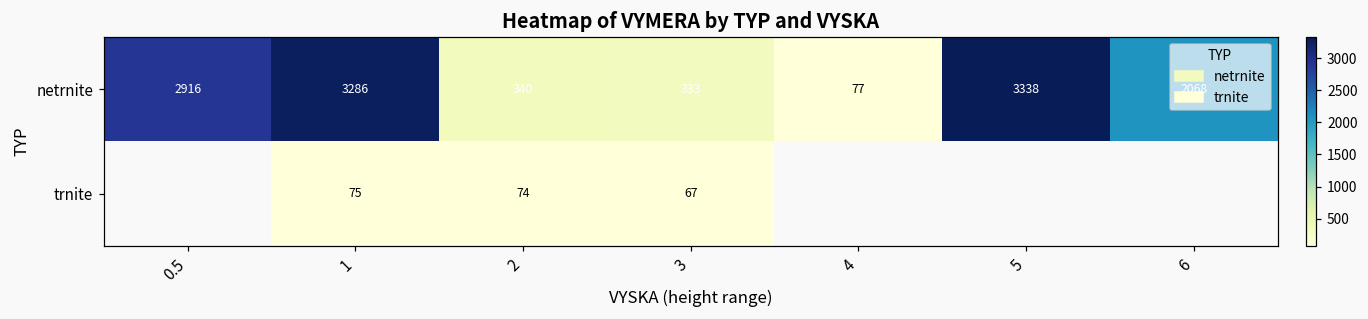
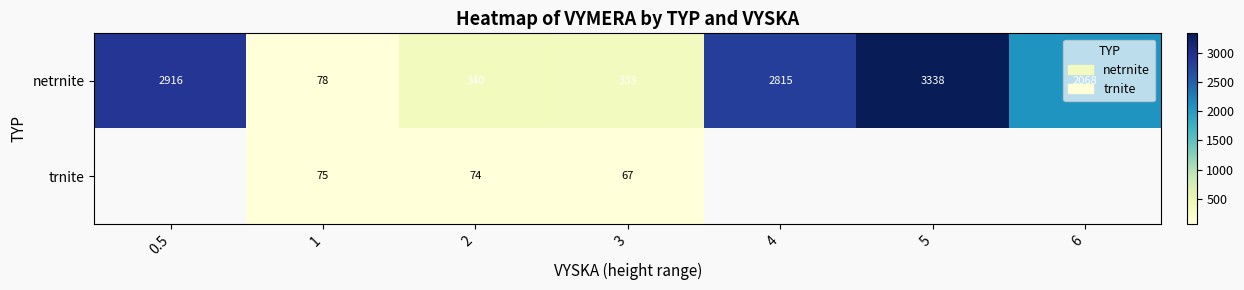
netrnite, 1: 3286 -> 78
netrnite, 4: 77 -> 2815
